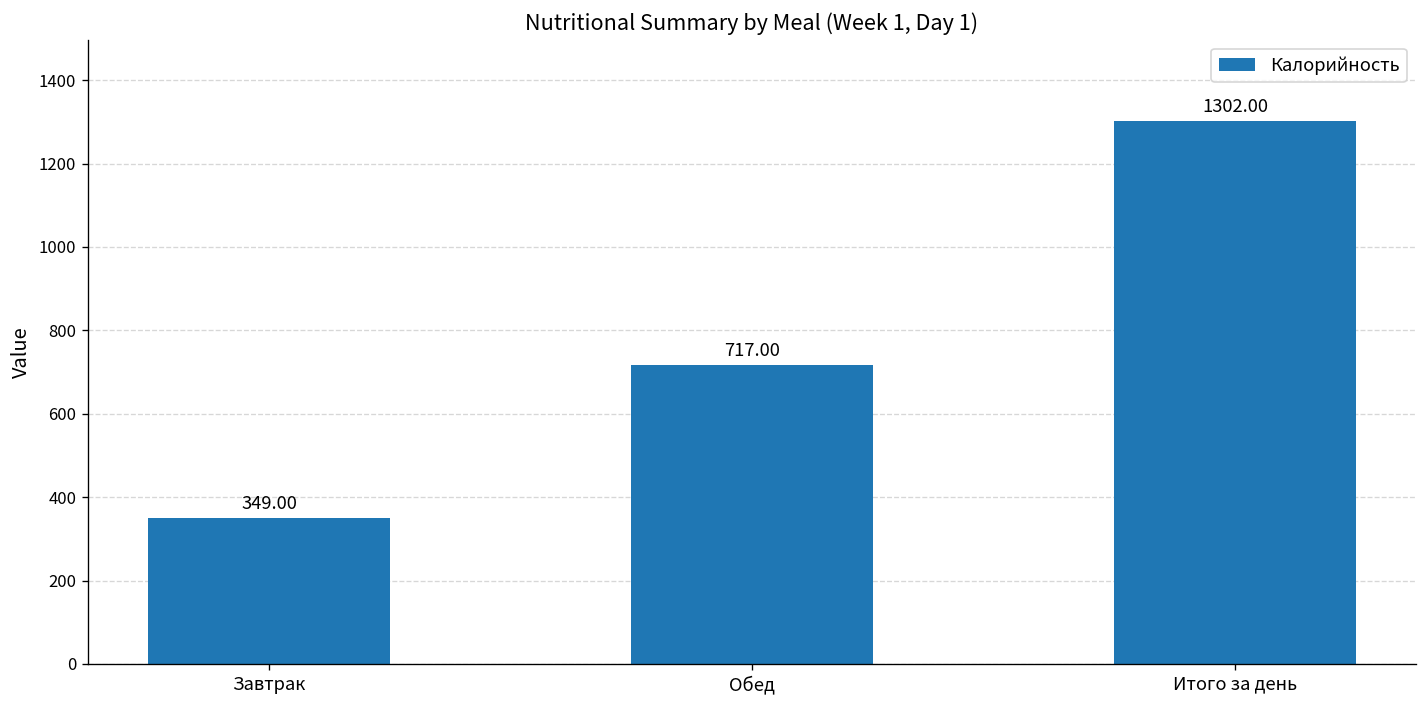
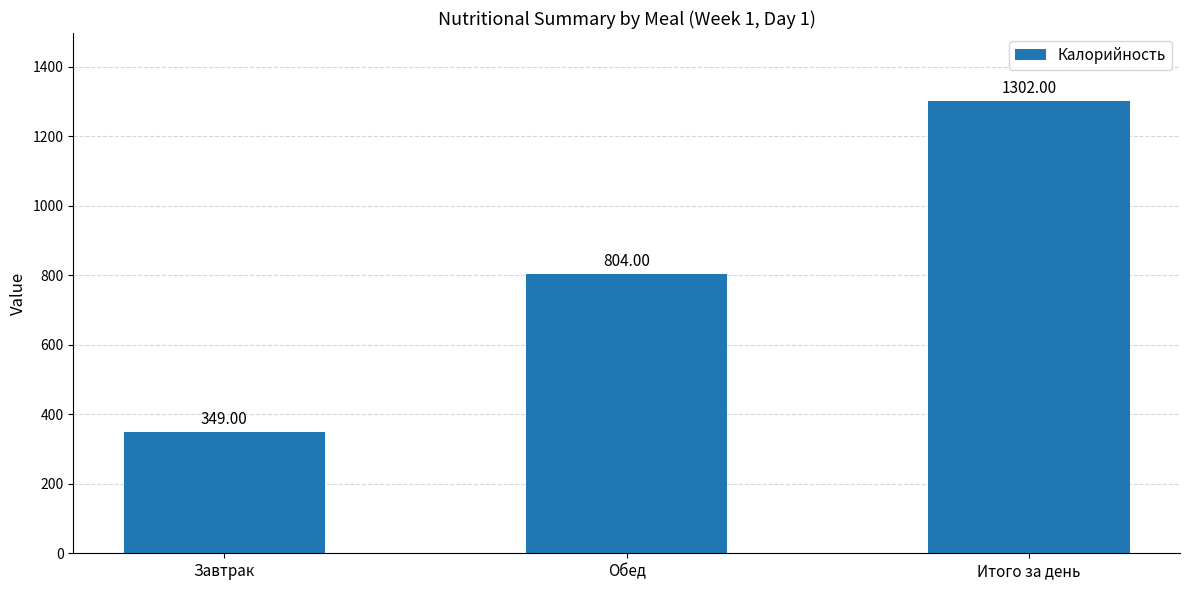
Обед: 717.00 -> 804.00
